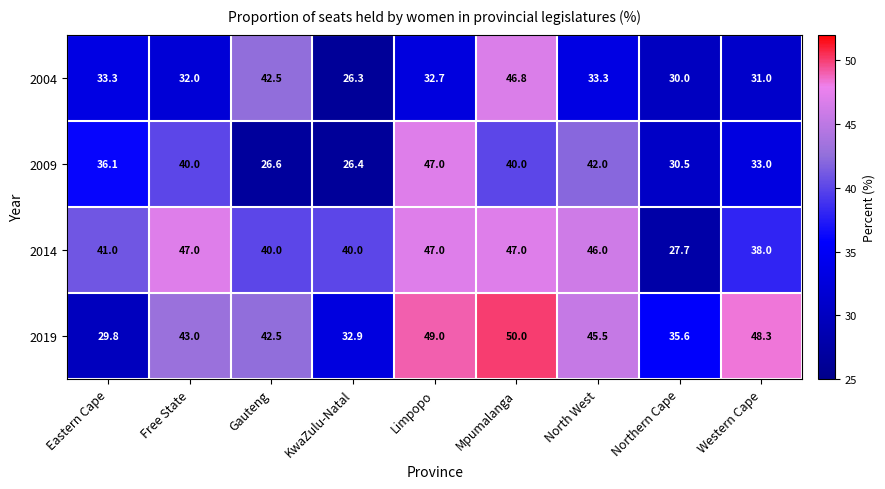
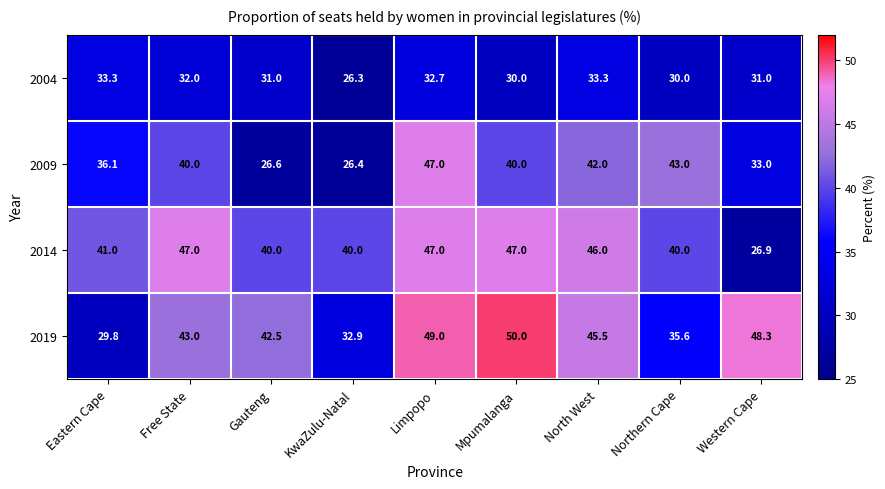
2004, Gauteng: 42.5 -> 31.0
2004, Mpumalanga: 46.8 -> 30.0
2009, Northern Cape: 30.5 -> 43.0
2014, Northern Cape: 27.7 -> 40.0
2014, Western Cape: 38.0 -> 26.9
